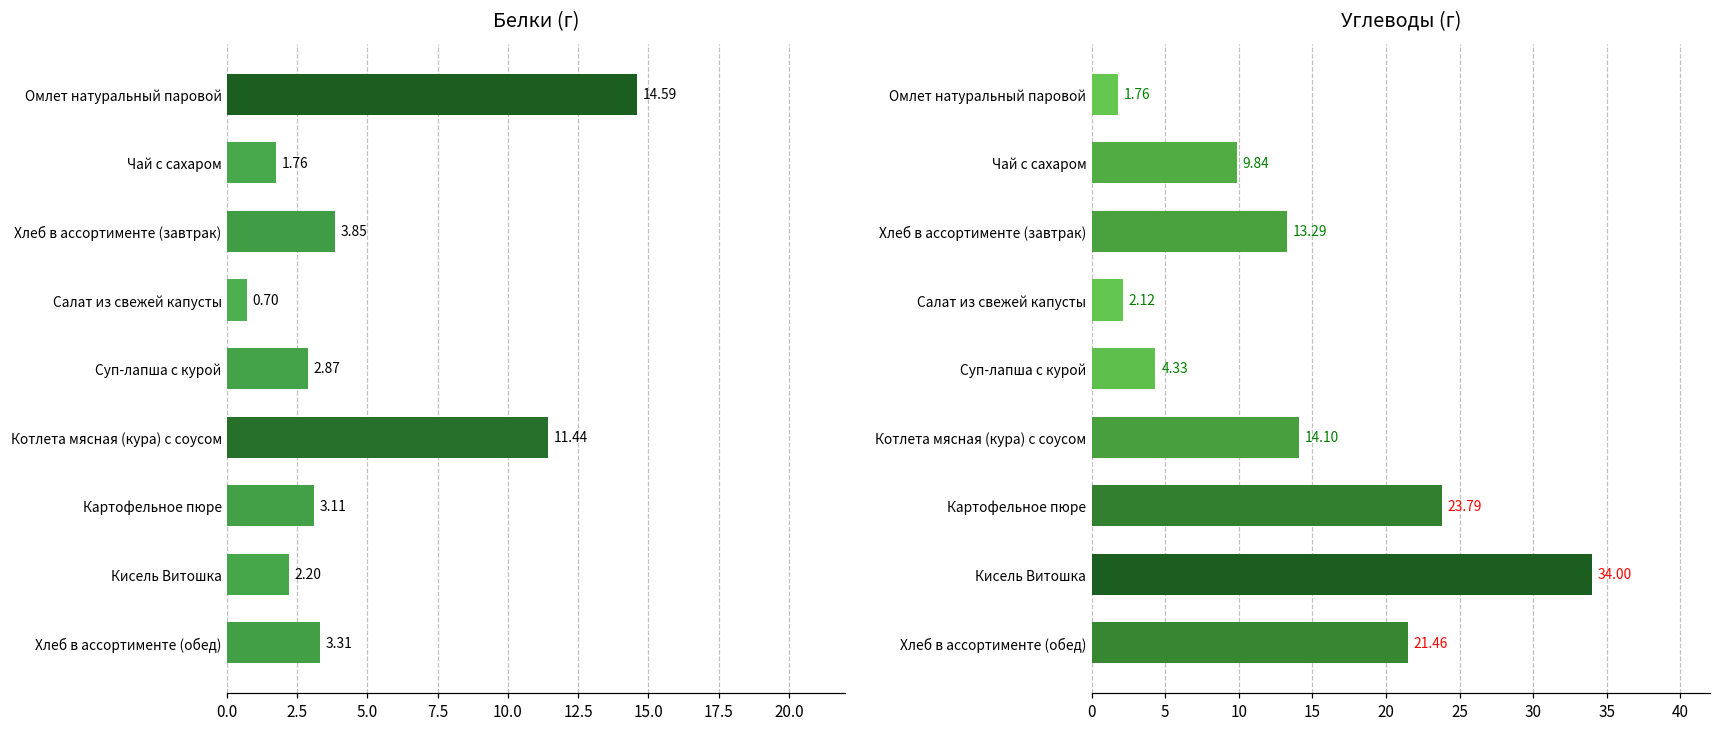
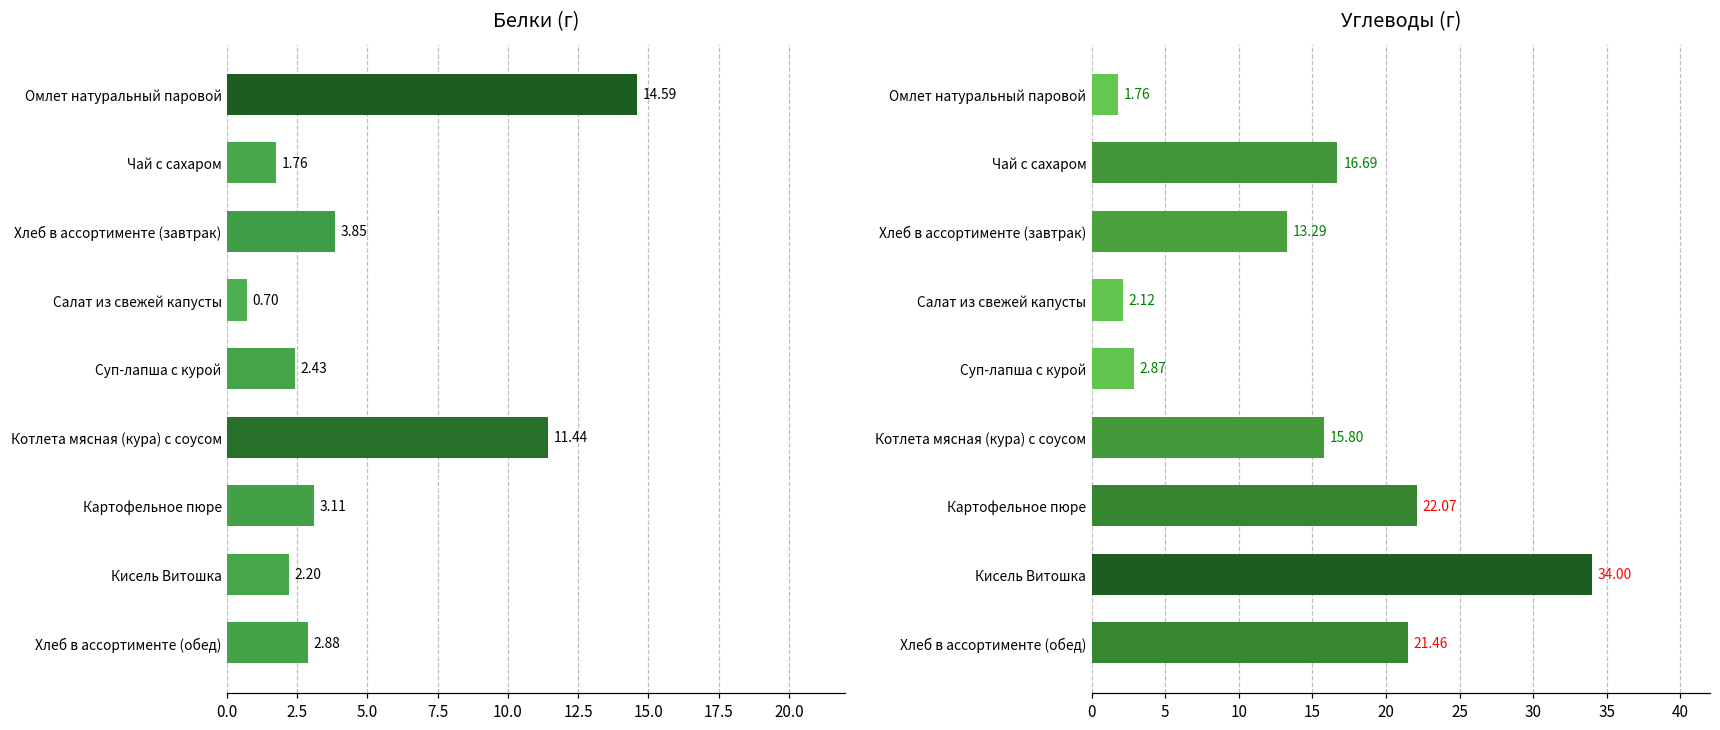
Белки (г), Суп-лапша с курой: 2.87 -> 2.43
Белки (г), Хлеб в ассортименте (обед): 3.31 -> 2.88
Углеводы (г), Чай с сахаром: 9.84 -> 16.69
Углеводы (г), Суп-лапша с курой: 4.33 -> 2.87
Углеводы (г), Котлета мясная (кура) с соусом: 14.10 -> 15.80
Углеводы (г), Картофельное пюре: 23.79 -> 22.07
